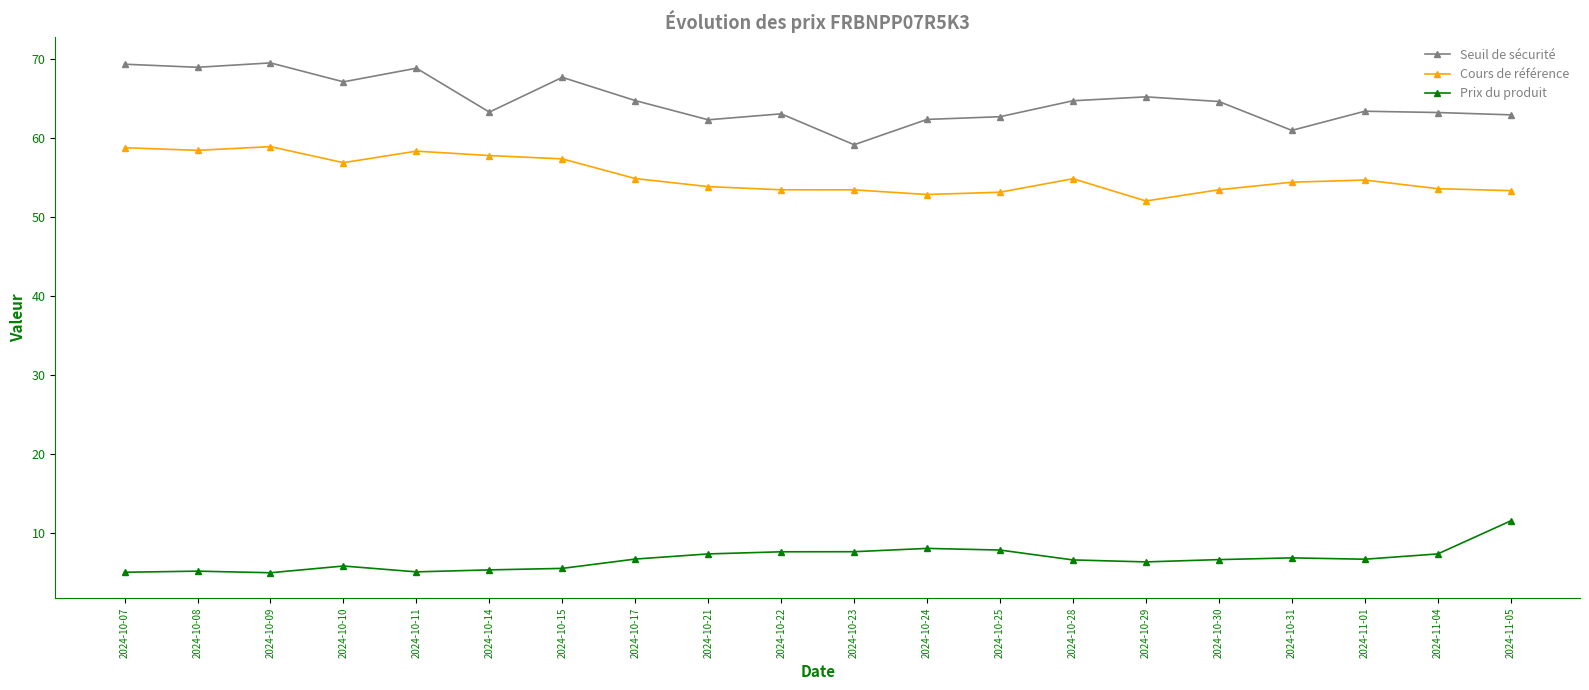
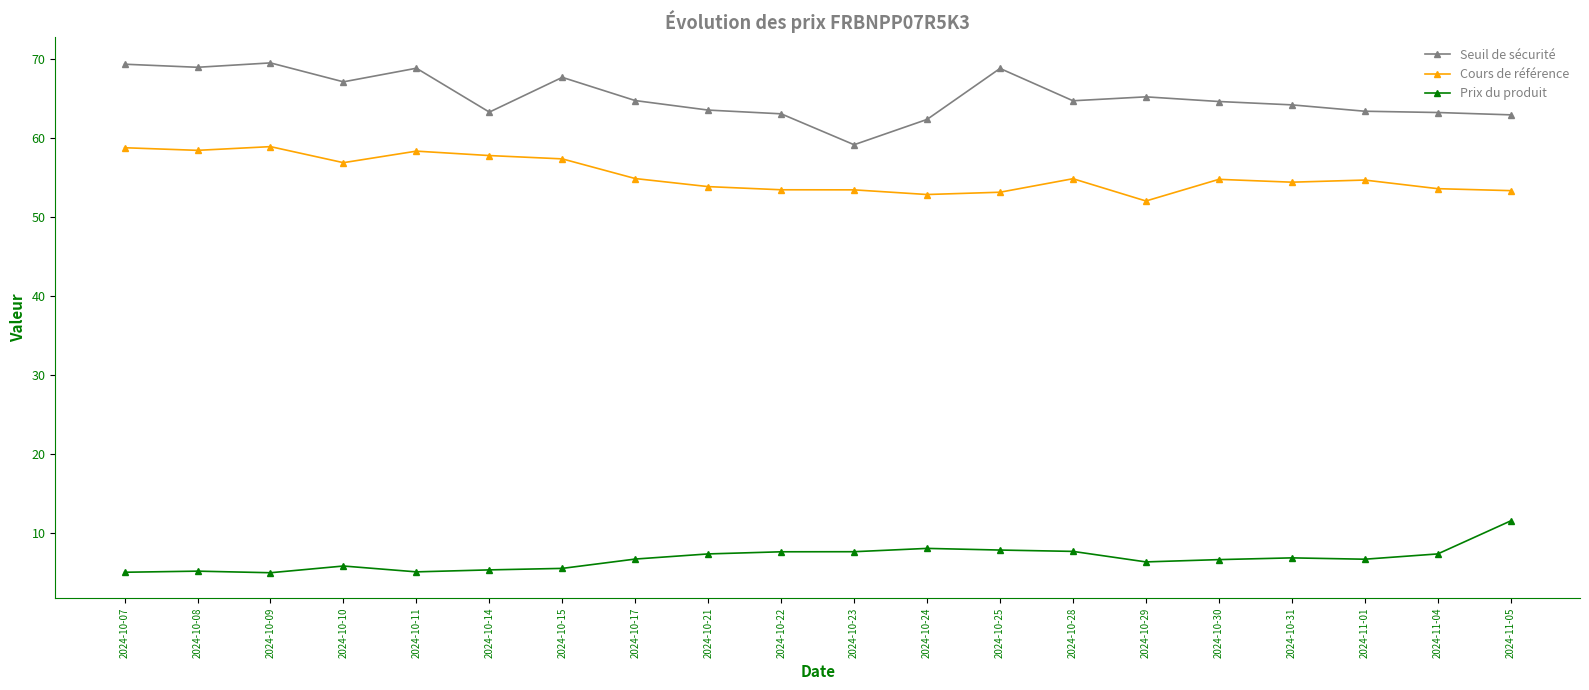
Seuil de sécurité, 2024-10-21: 62 -> 63
Seuil de sécurité, 2024-10-25: 63 -> 69
Prix du produit, 2024-10-28: 7 -> 8
Cours de référence, 2024-10-30: 53 -> 55
Seuil de sécurité, 2024-10-31: 61 -> 64
